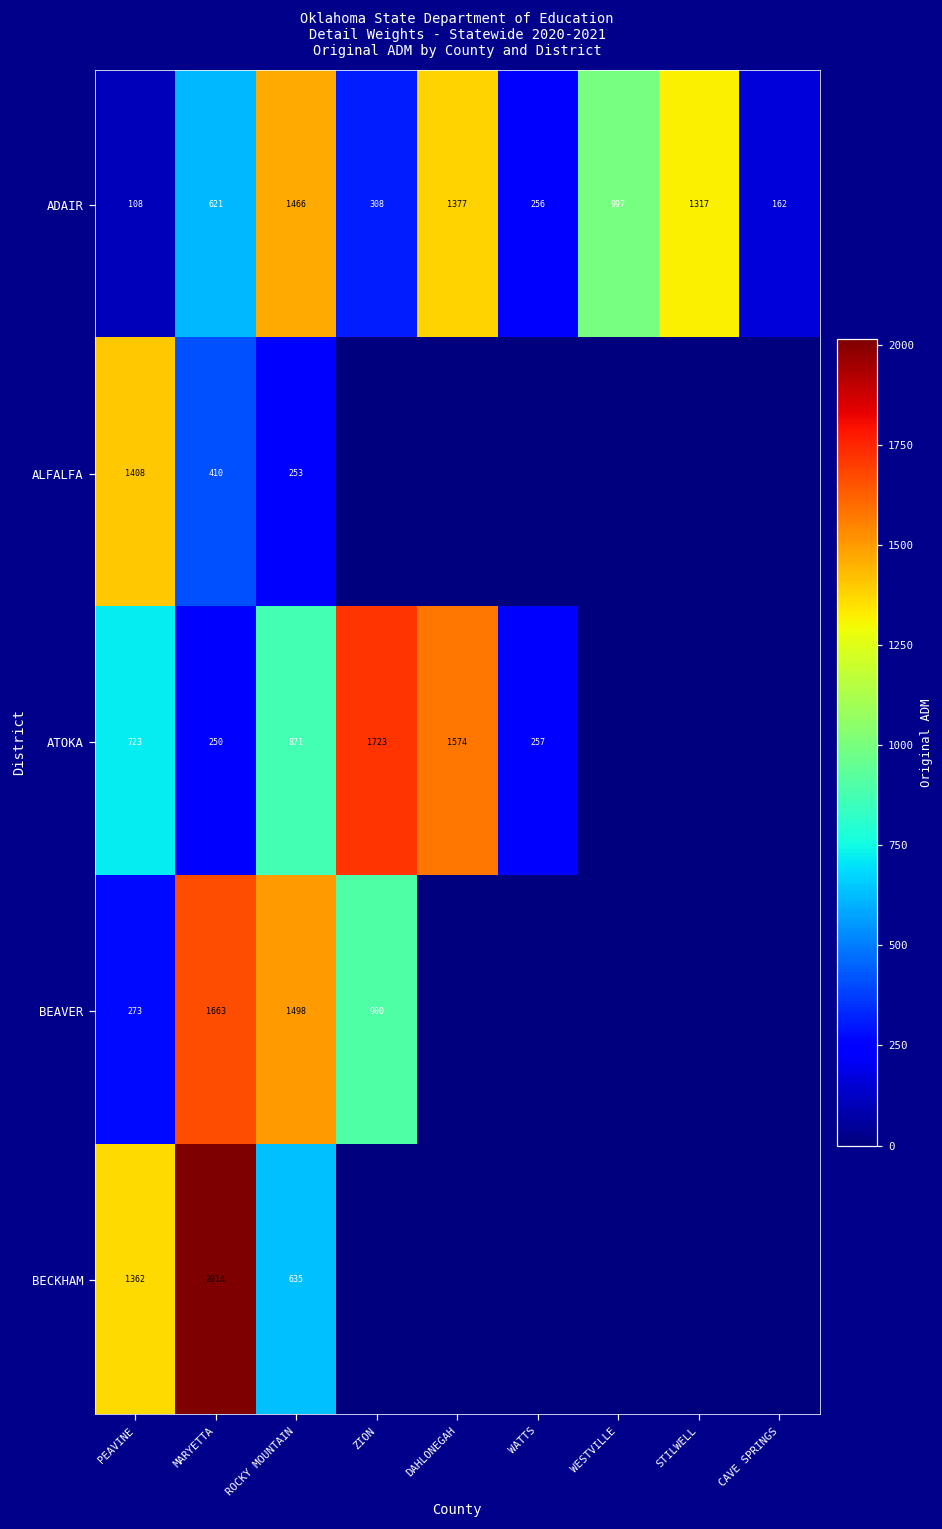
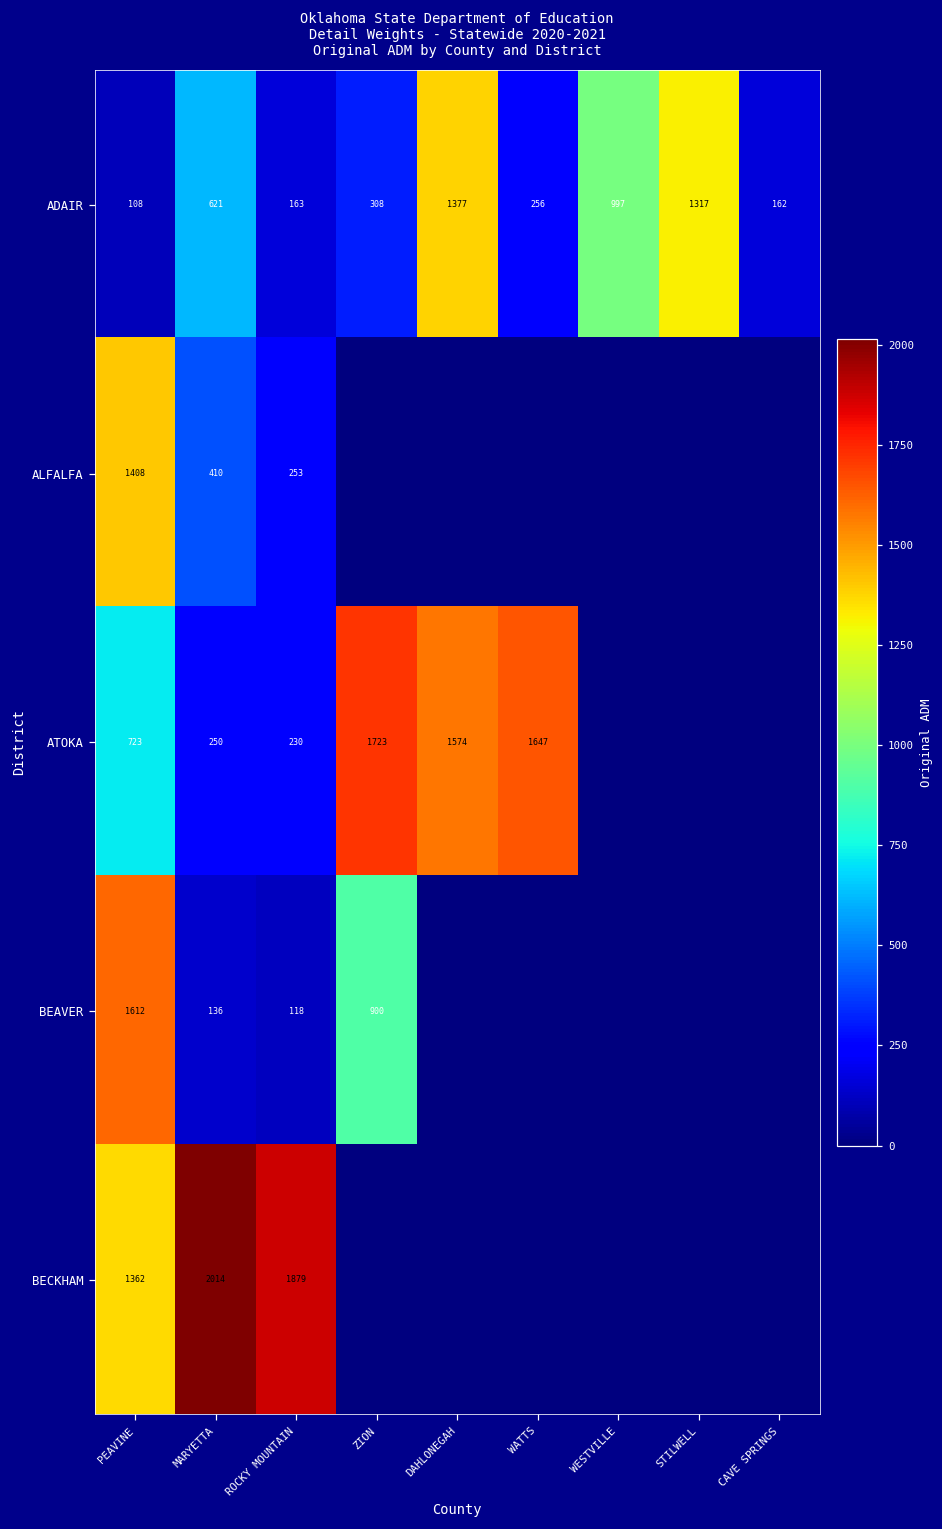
ADAIR, ROCKY MOUNTAIN: 1466 -> 163
ATOKA, ROCKY MOUNTAIN: 871 -> 230
ATOKA, WATTS: 257 -> 1647
BEAVER, PEAVINE: 273 -> 1612
BEAVER, MARYETTA: 1663 -> 136
BEAVER, ROCKY MOUNTAIN: 1498 -> 118
BECKHAM, ROCKY MOUNTAIN: 635 -> 1879
